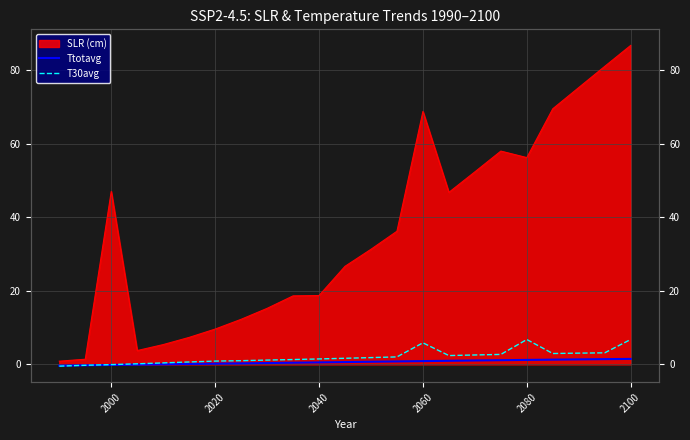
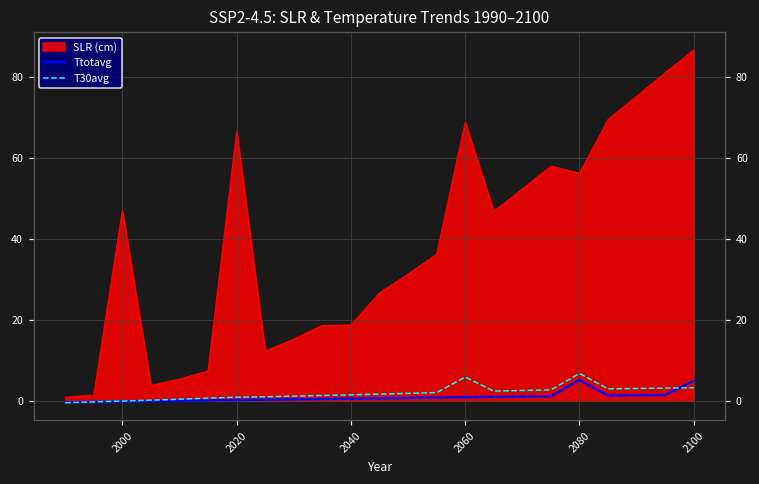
SLR (cm), 2020: 10 -> 67
Ttotavg, 2080: 1 -> 5
Ttotavg, 2100: 1 -> 5
T30avg, 2100: 7 -> 3
